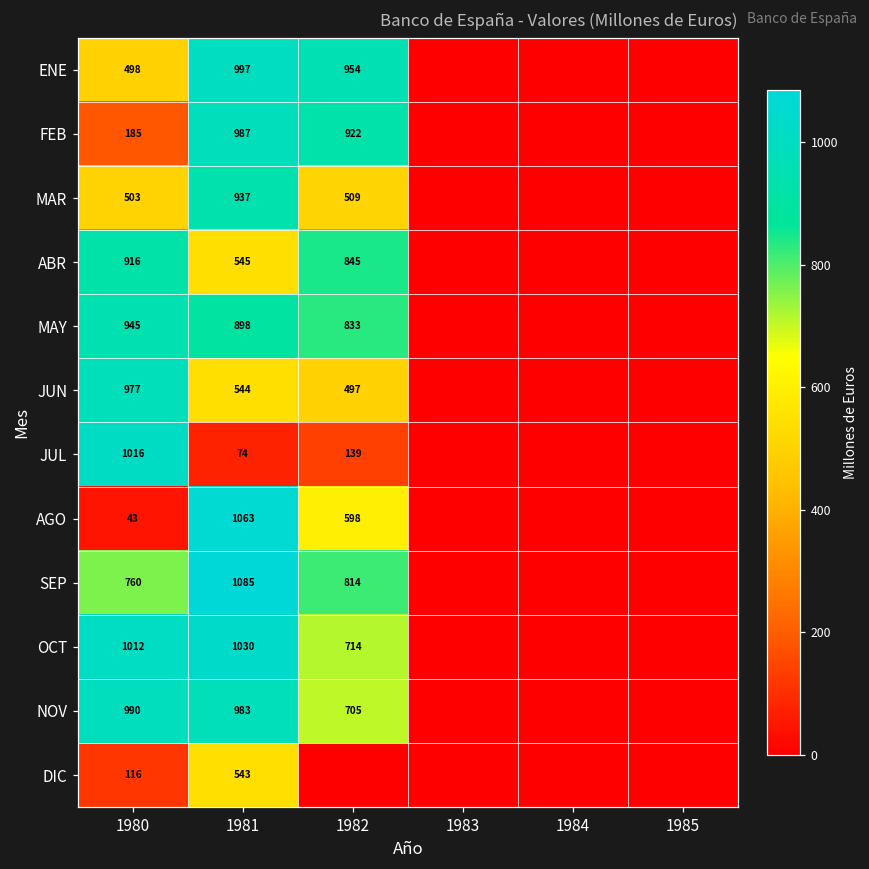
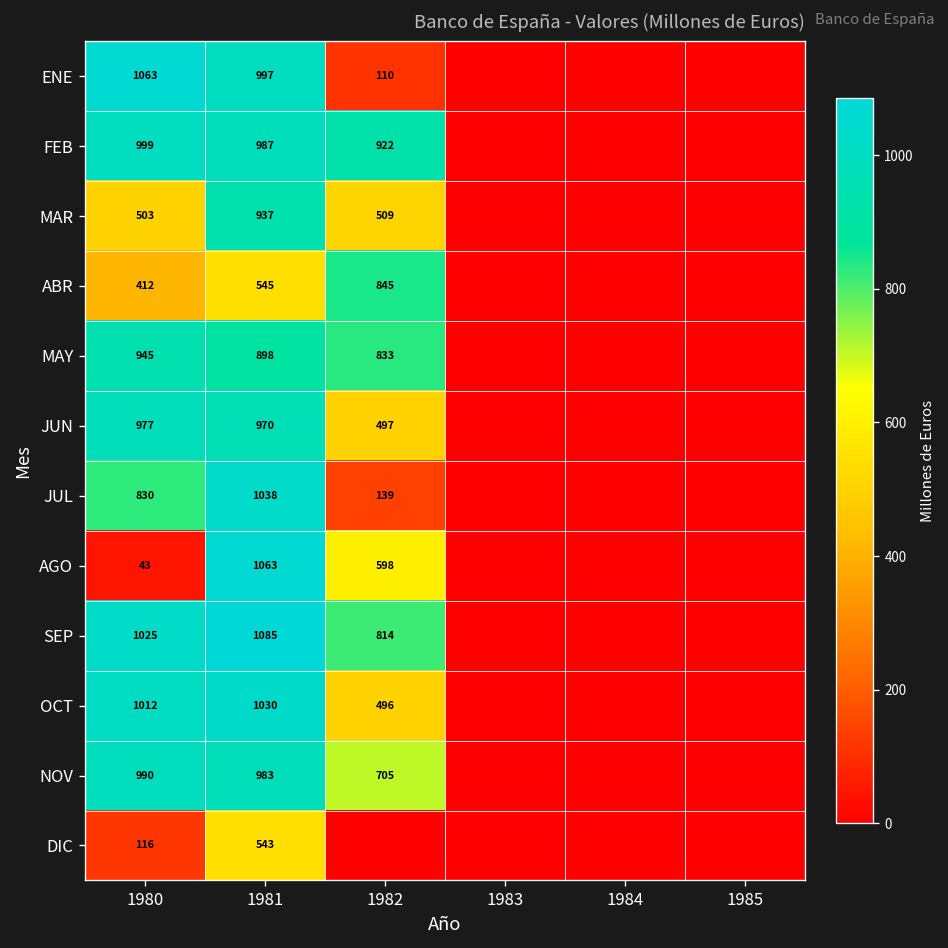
ENE, 1980: 498 -> 1063
ENE, 1982: 954 -> 110
FEB, 1980: 185 -> 999
ABR, 1980: 916 -> 412
JUN, 1981: 544 -> 970
JUL, 1980: 1016 -> 830
JUL, 1981: 74 -> 1038
SEP, 1980: 760 -> 1025
OCT, 1982: 714 -> 496
